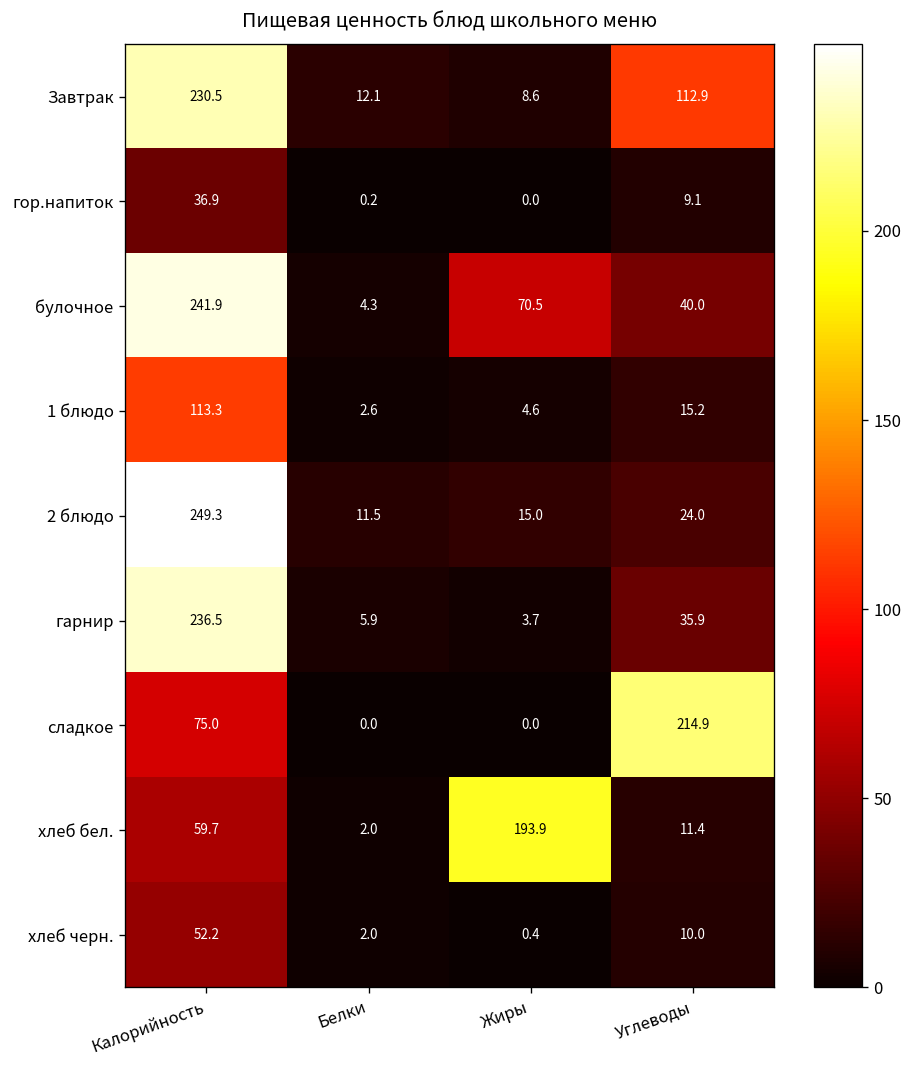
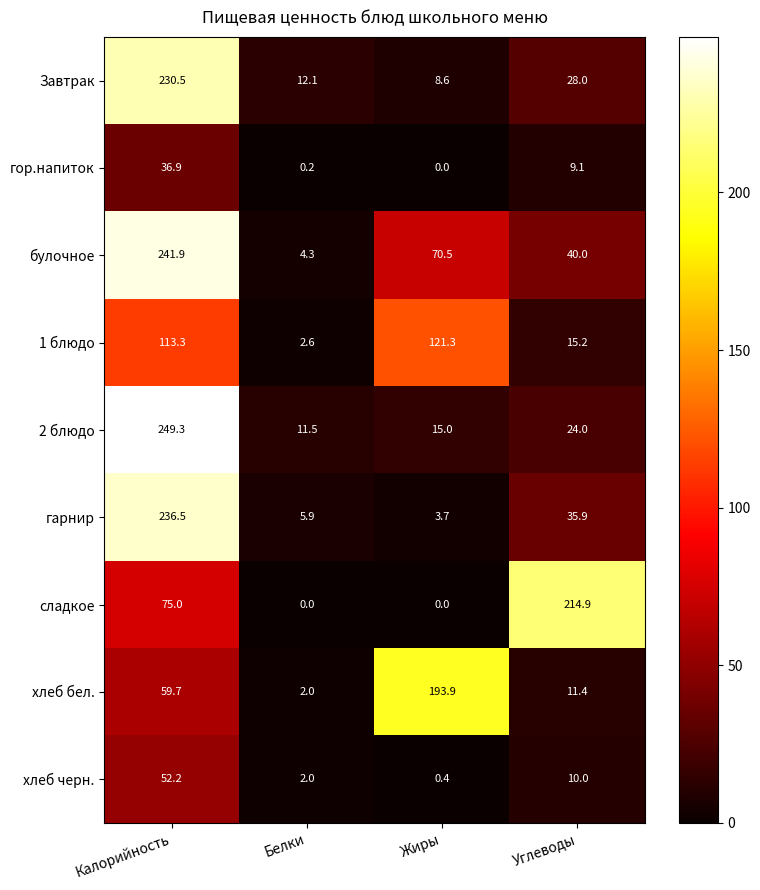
Завтрак, Углеводы: 112.9 -> 28.0
1 блюдо, Жиры: 4.6 -> 121.3
